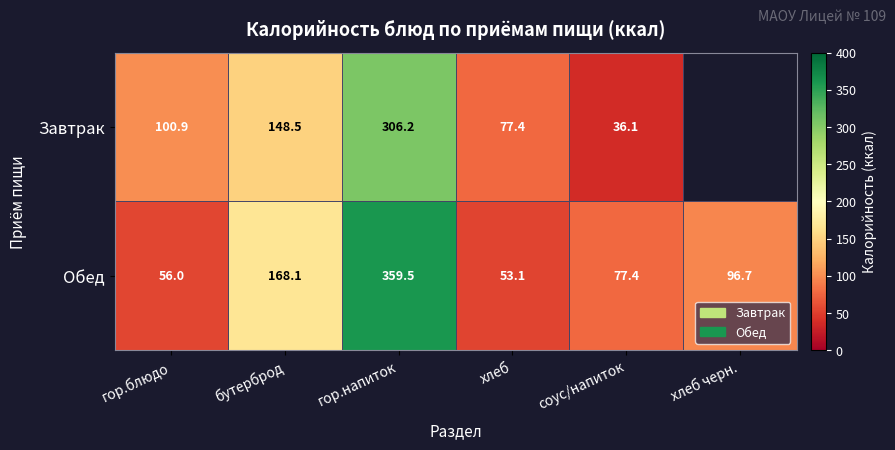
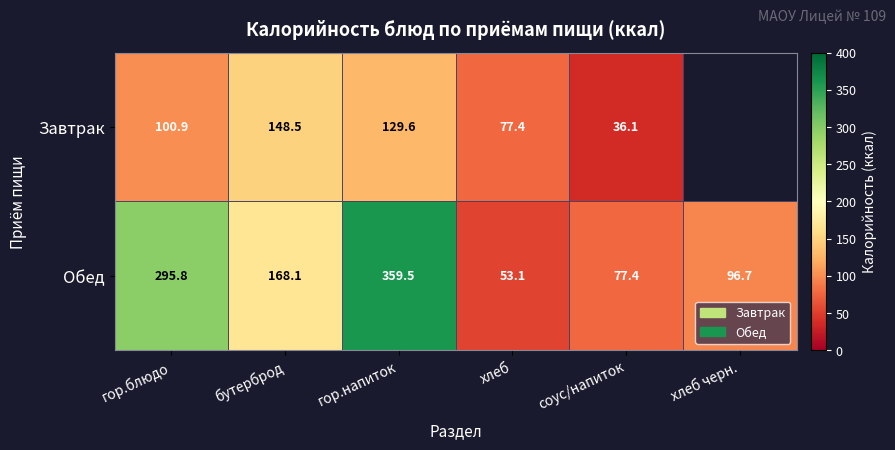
Завтрак, гор.напиток: 306.2 -> 129.6
Обед, гор.блюдо: 56.0 -> 295.8
